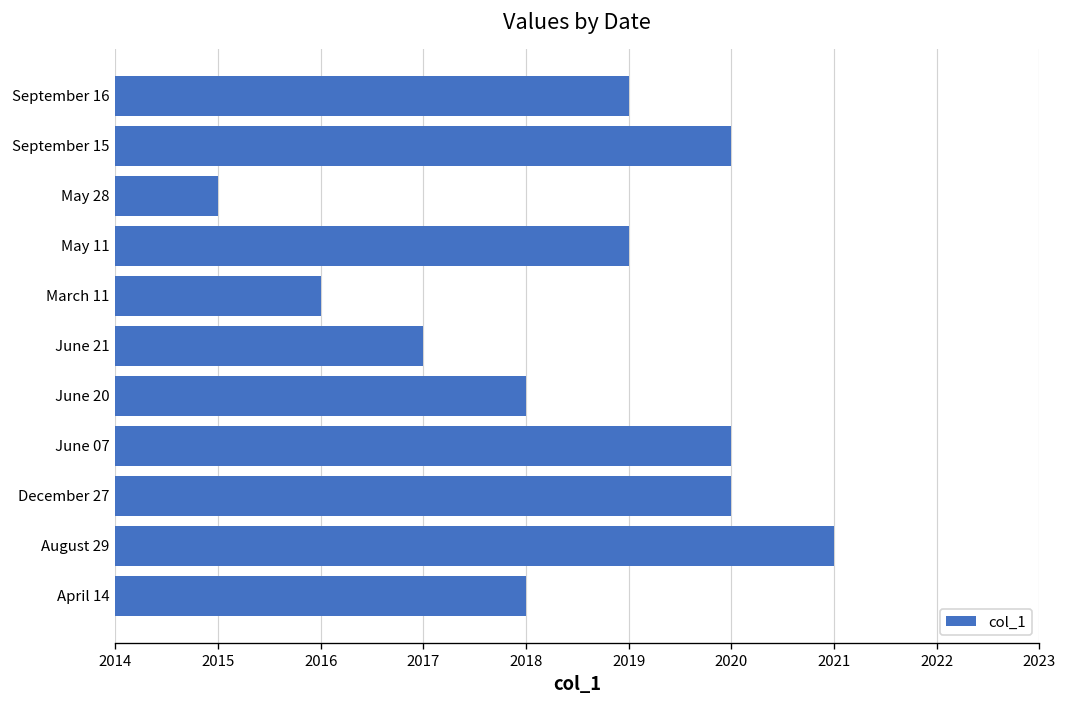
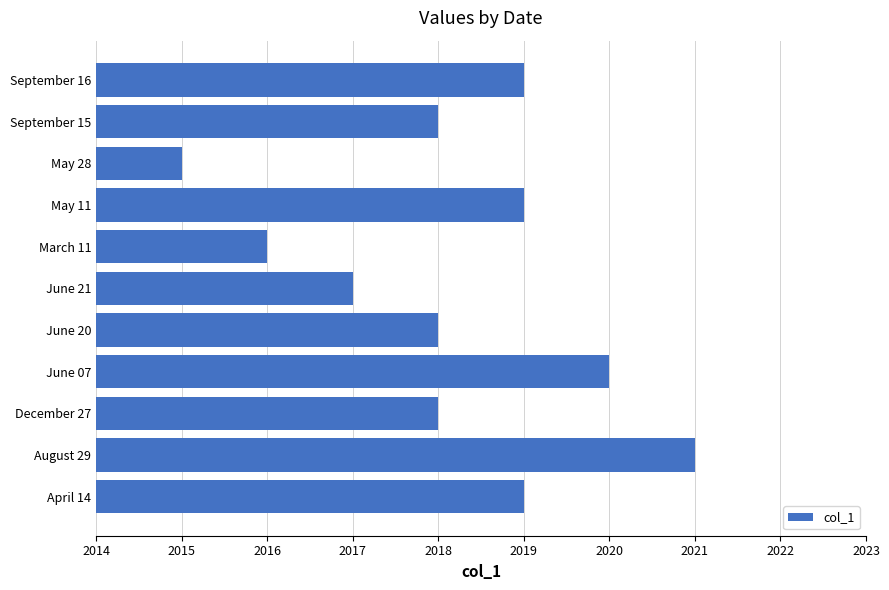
September 15: 2020 -> 2018
December 27: 2020 -> 2018
April 14: 2018 -> 2019
